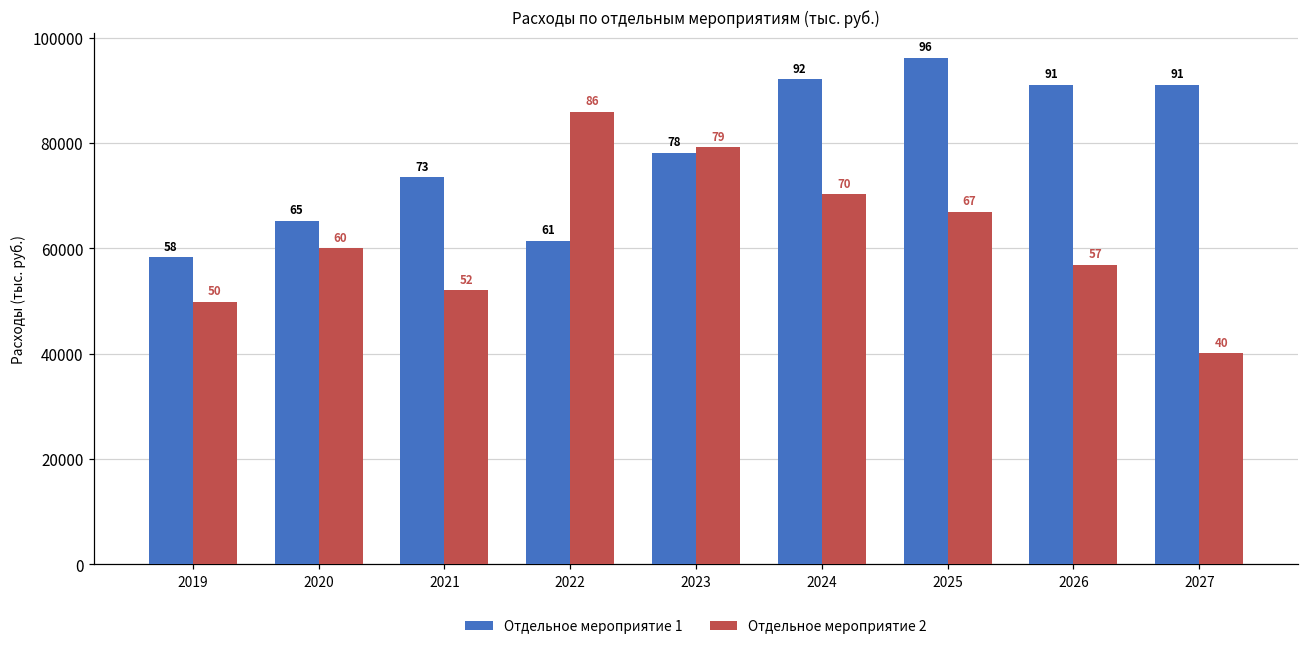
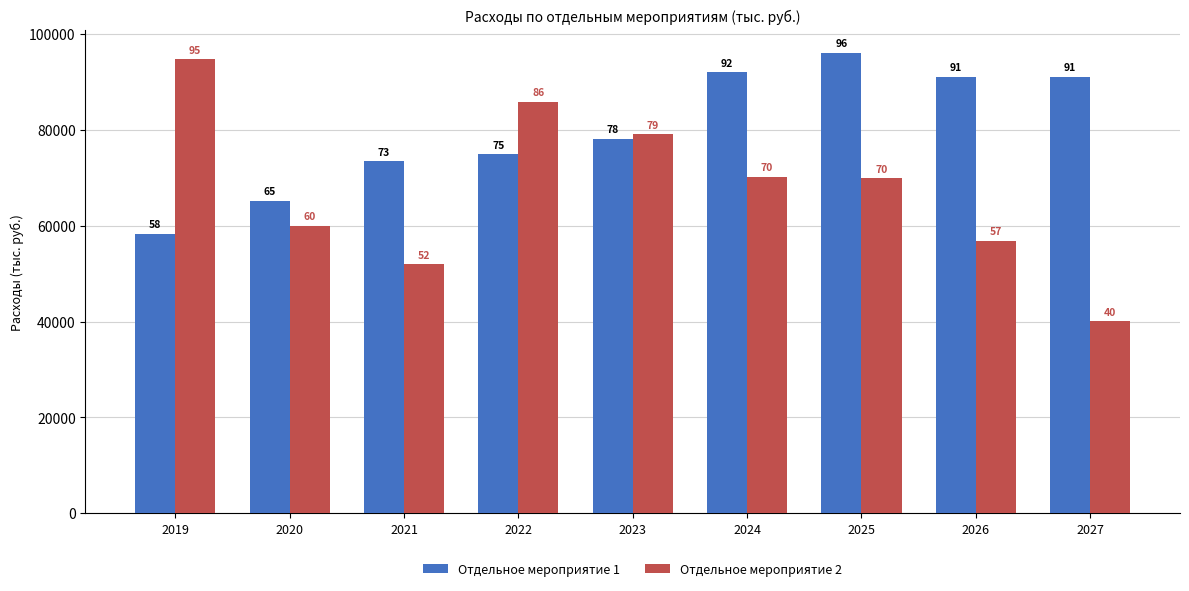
Отдельное мероприятие 2, 2019: 50 -> 95
Отдельное мероприятие 1, 2022: 61 -> 75
Отдельное мероприятие 2, 2025: 67 -> 70
